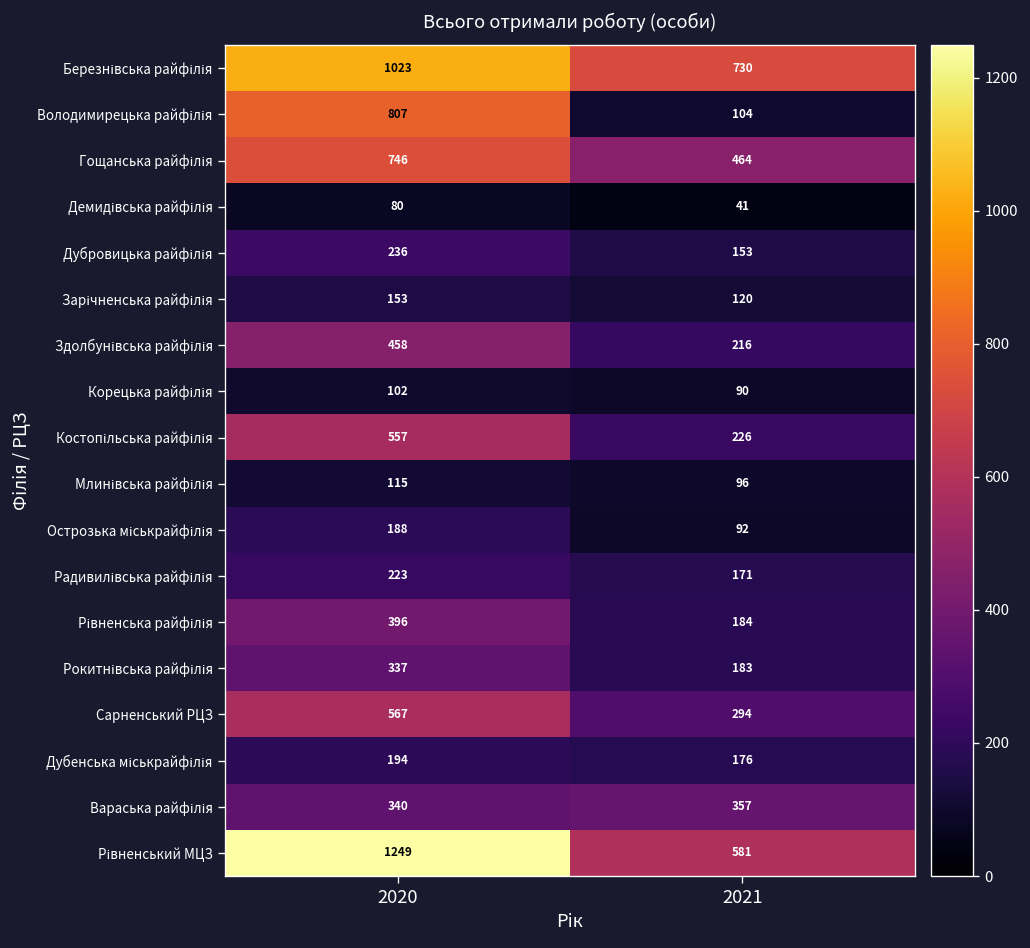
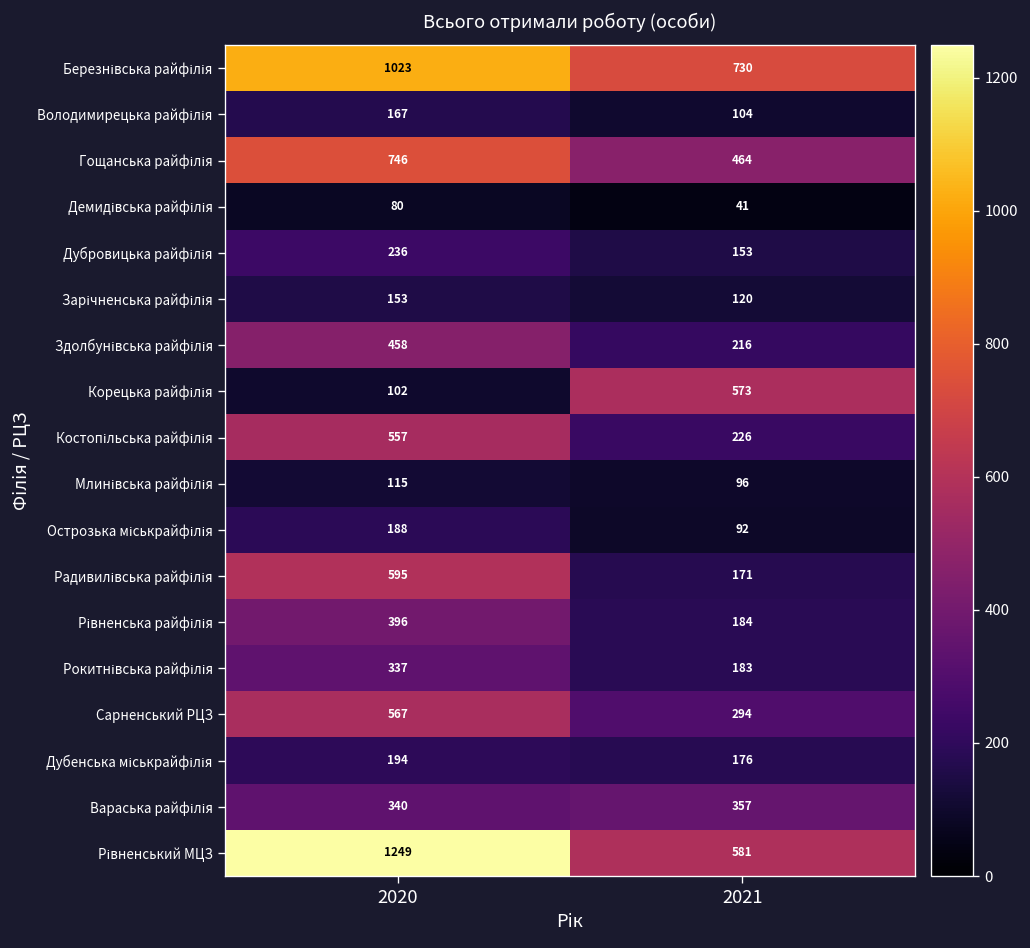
Володимирецька райфілія, 2020: 807 -> 167
Корецька райфілія, 2021: 90 -> 573
Радивилівська райфілія, 2020: 223 -> 595
